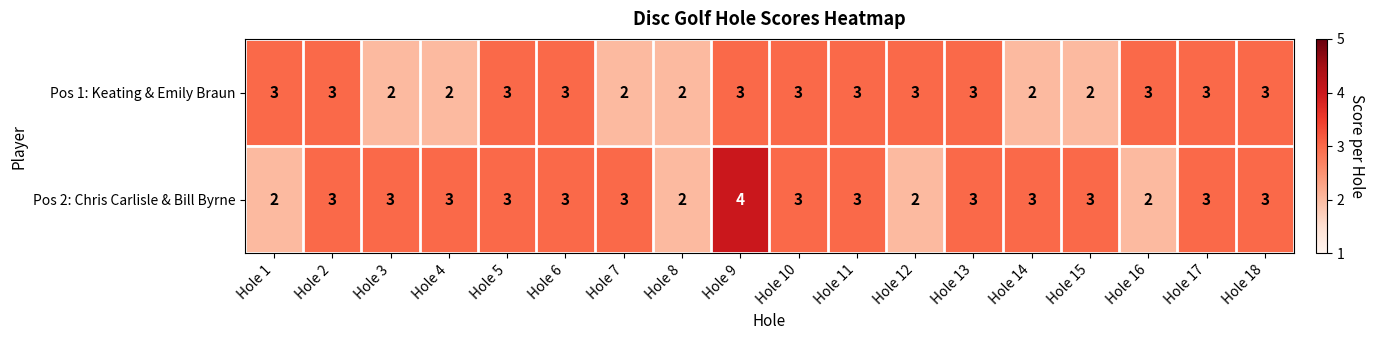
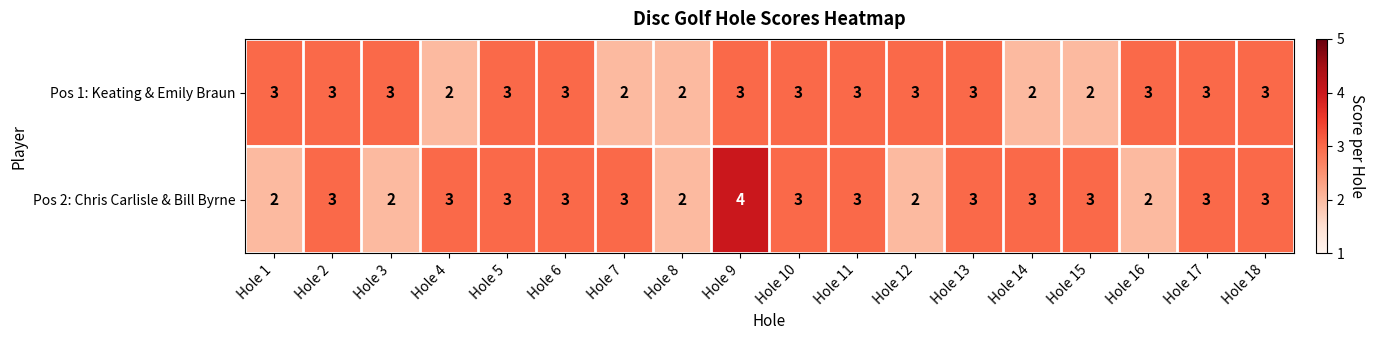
Pos 1: Keating & Emily Braun, Hole 3: 2 -> 3
Pos 2: Chris Carlisle & Bill Byrne, Hole 3: 3 -> 2
